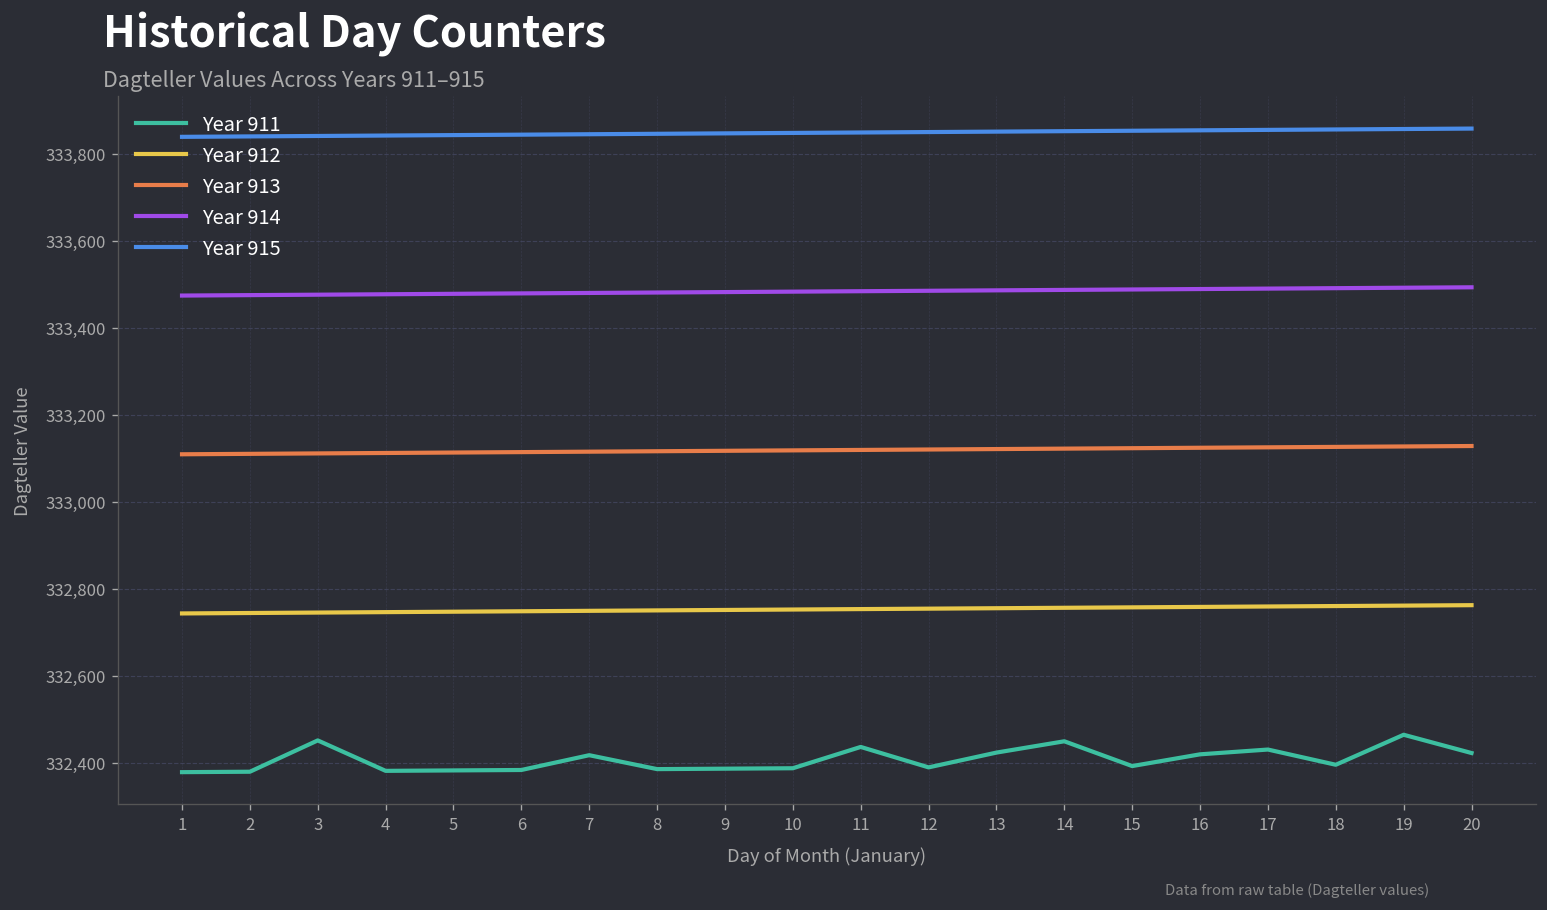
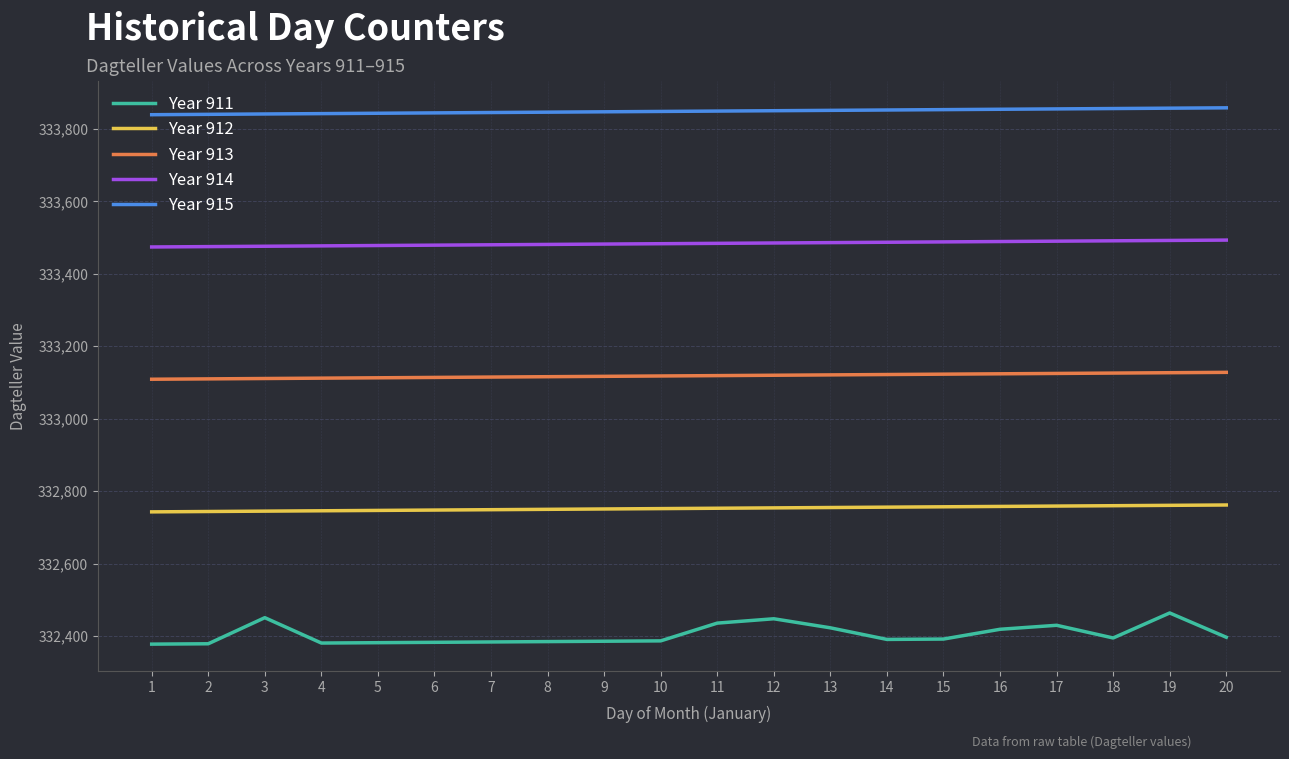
Year 911, 7: 332,420 -> 332,380
Year 911, 12: 332,390 -> 332,450
Year 911, 14: 332,450 -> 332,390
Year 911, 20: 332,420 -> 332,400
